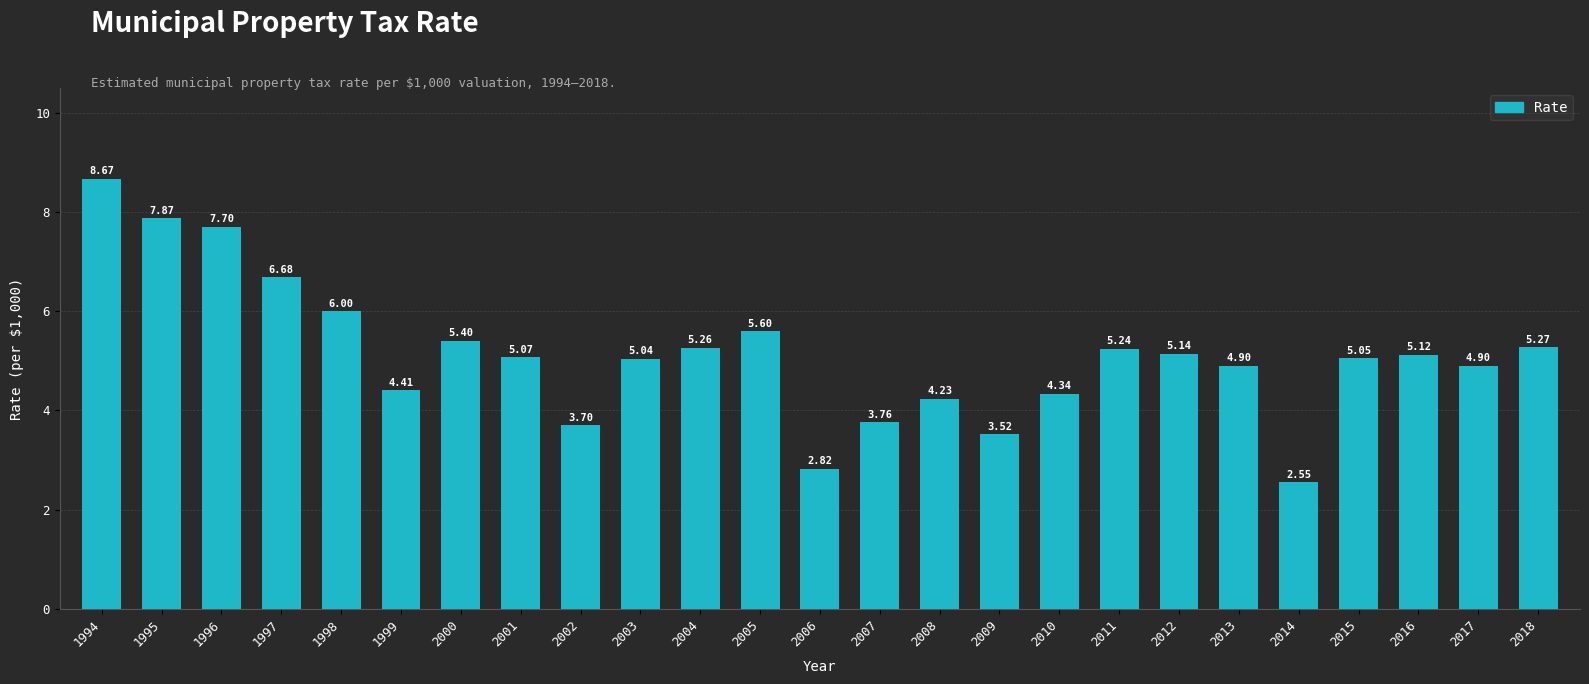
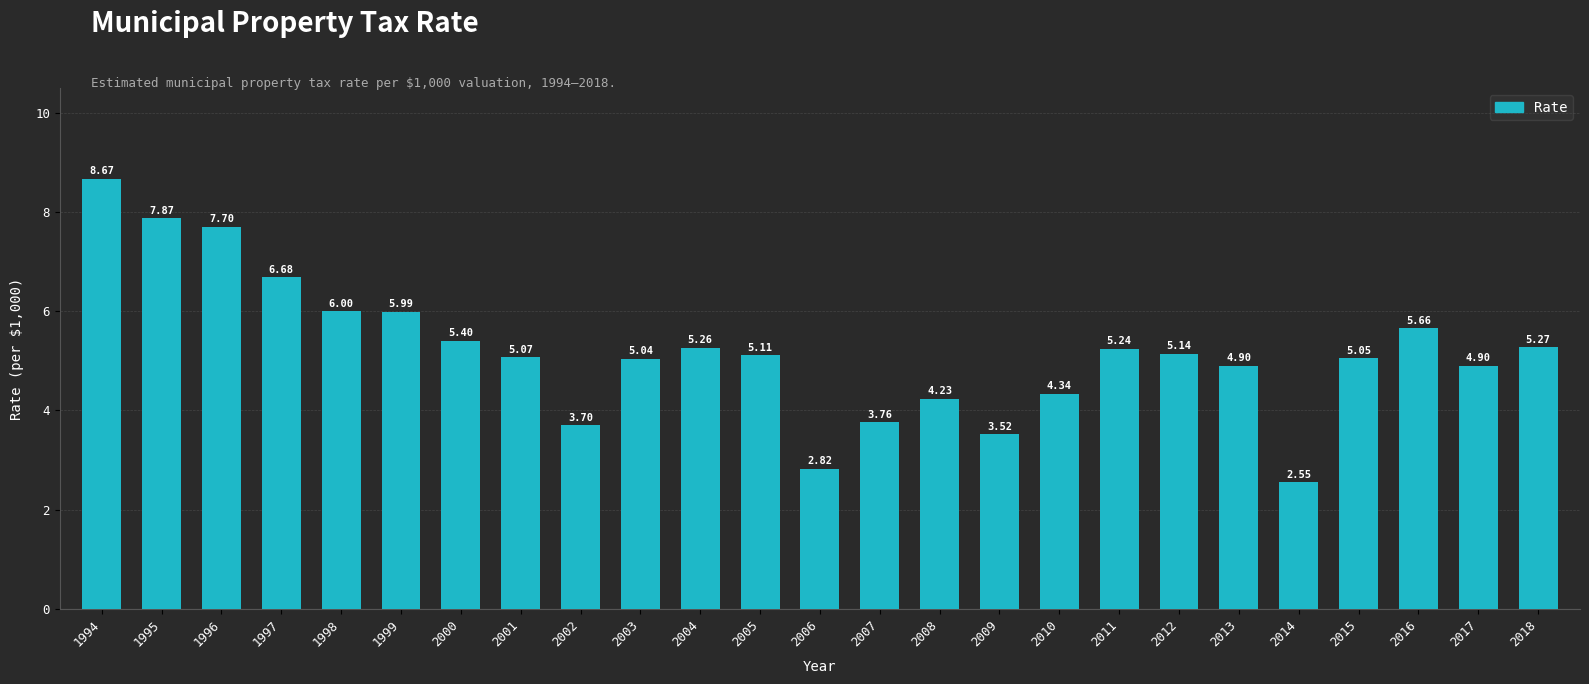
1999: 4.41 -> 5.99
2005: 5.60 -> 5.11
2016: 5.12 -> 5.66
